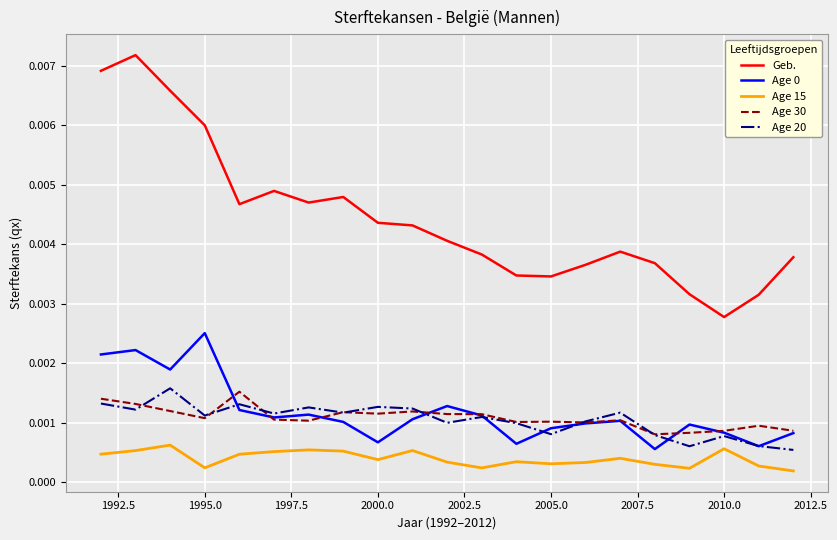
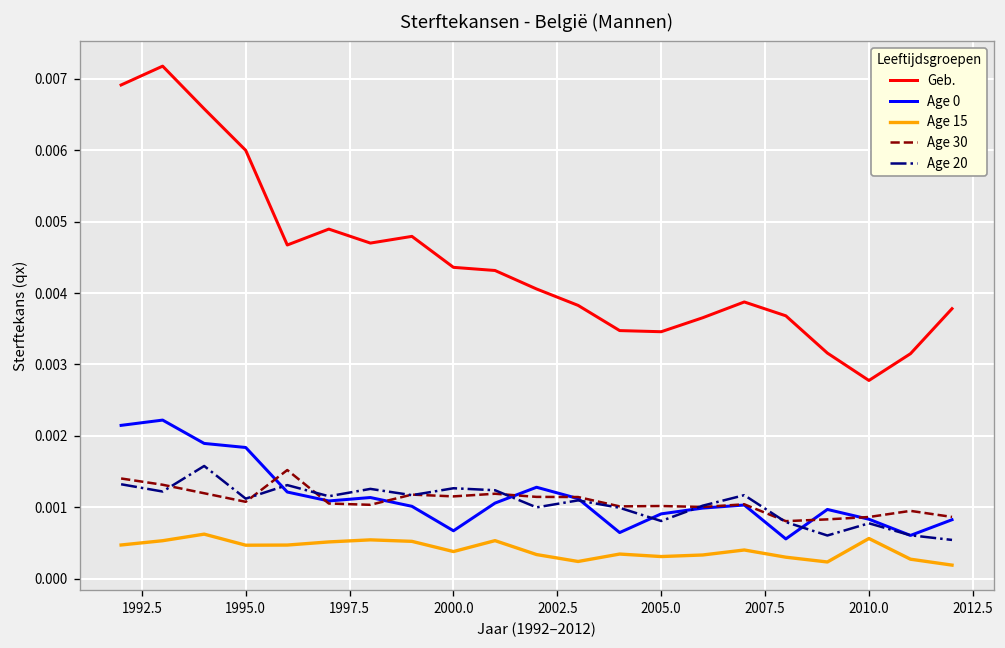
Age 0, 1995.0: 0.0025 -> 0.0018
Age 15, 1995.0: 0.0002 -> 0.0005
